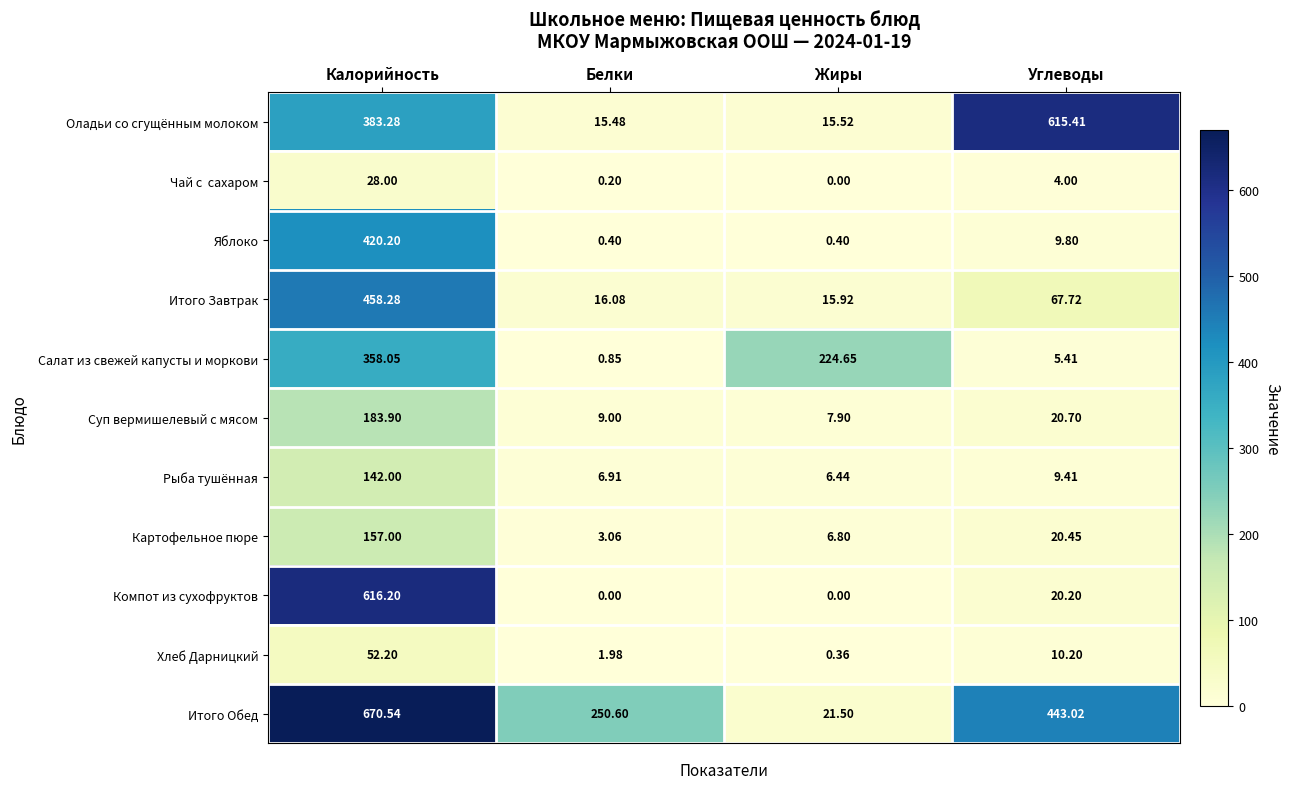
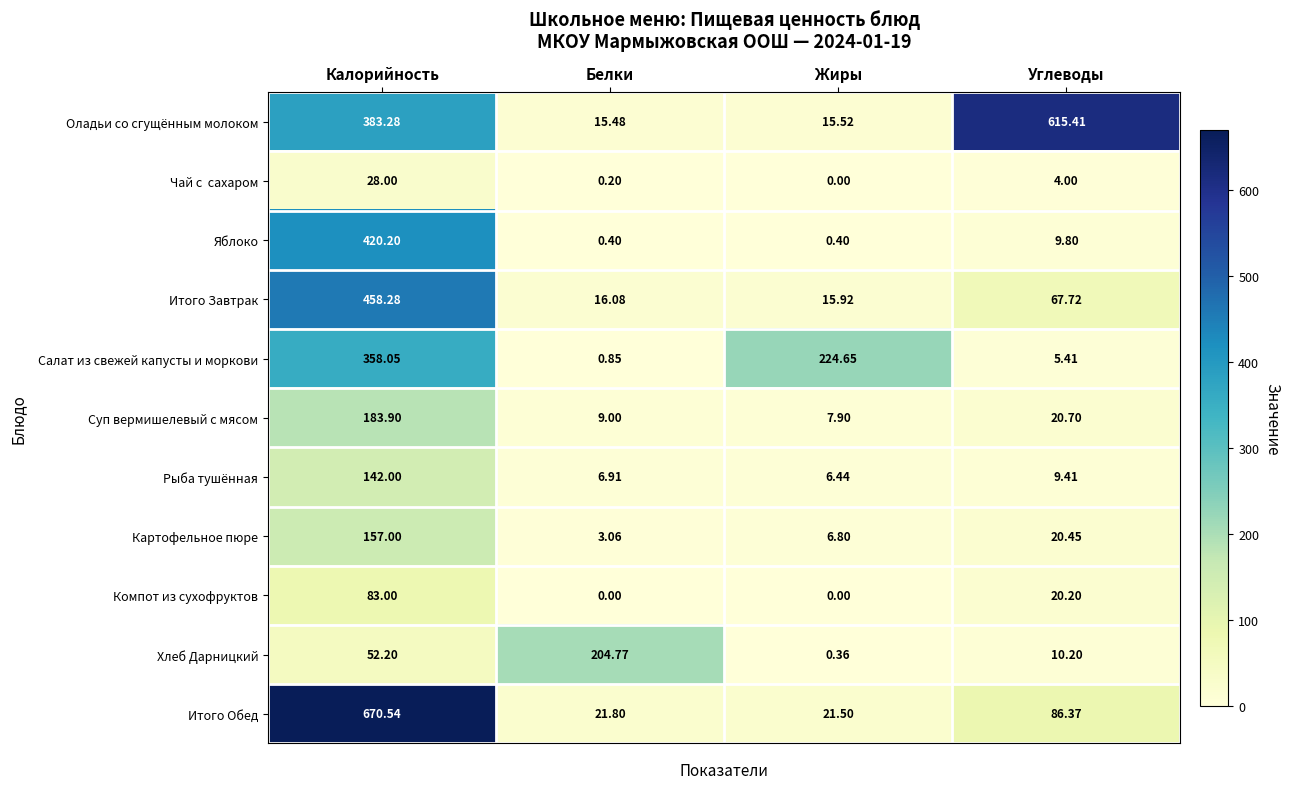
Компот из сухофруктов, Калорийность: 616.20 -> 83.00
Хлеб Дарницкий, Белки: 1.98 -> 204.77
Итого Обед, Белки: 250.60 -> 21.80
Итого Обед, Углеводы: 443.02 -> 86.37
